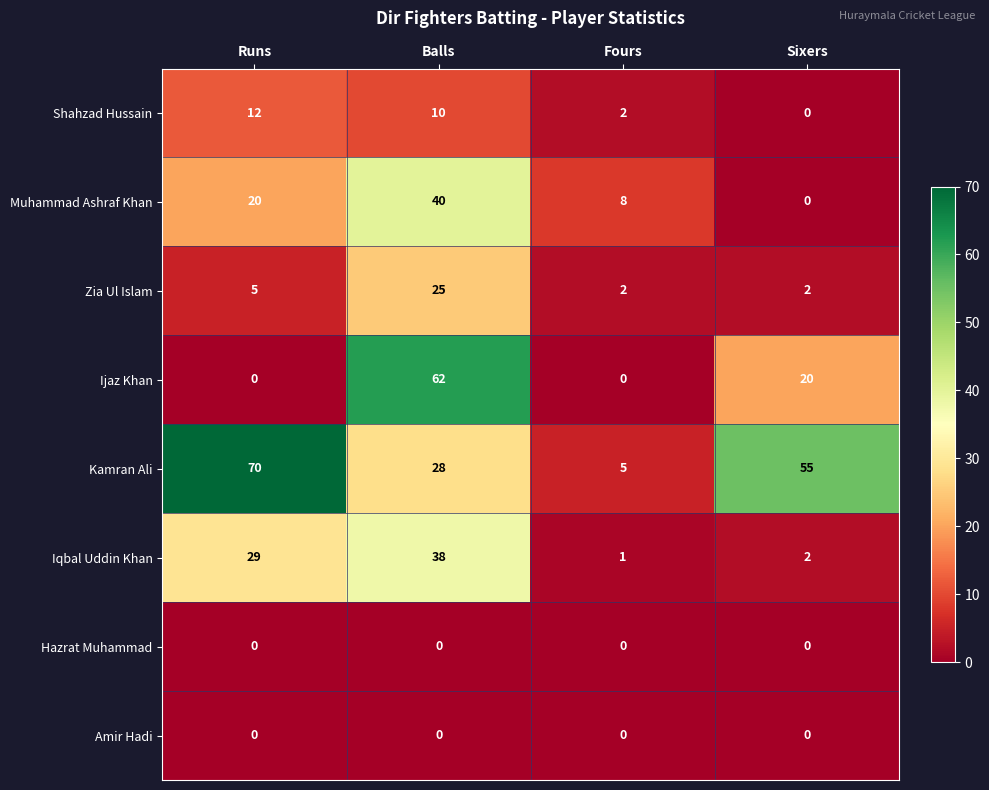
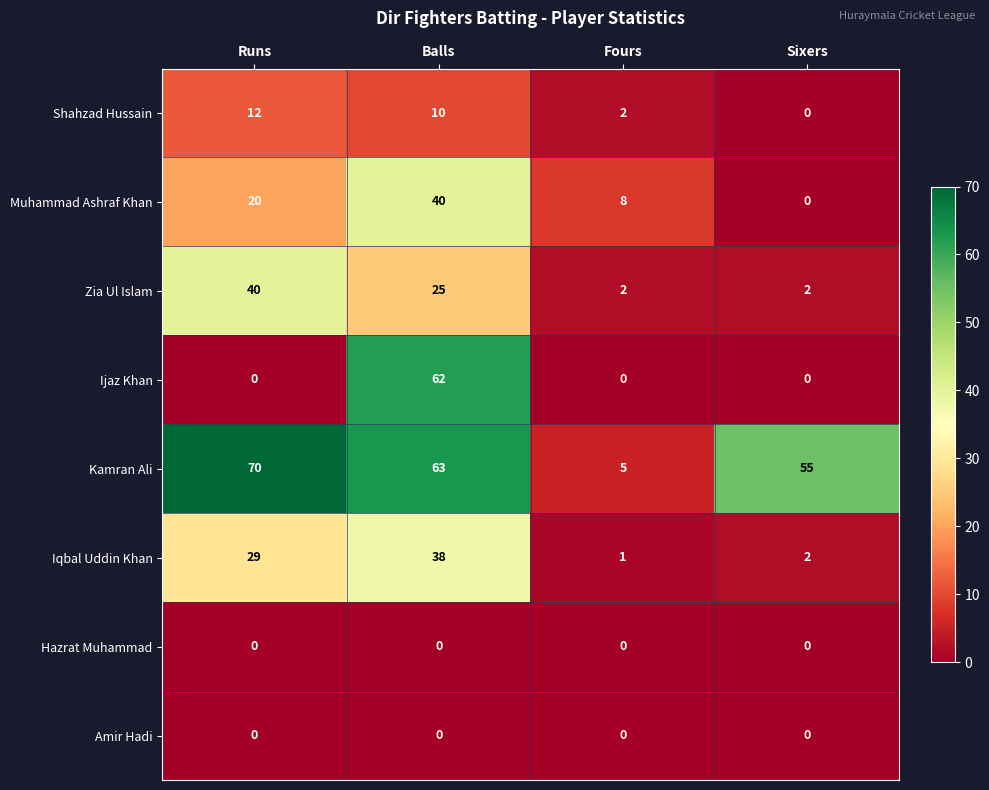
Zia Ul Islam, Runs: 5 -> 40
Ijaz Khan, Sixers: 20 -> 0
Kamran Ali, Balls: 28 -> 63
